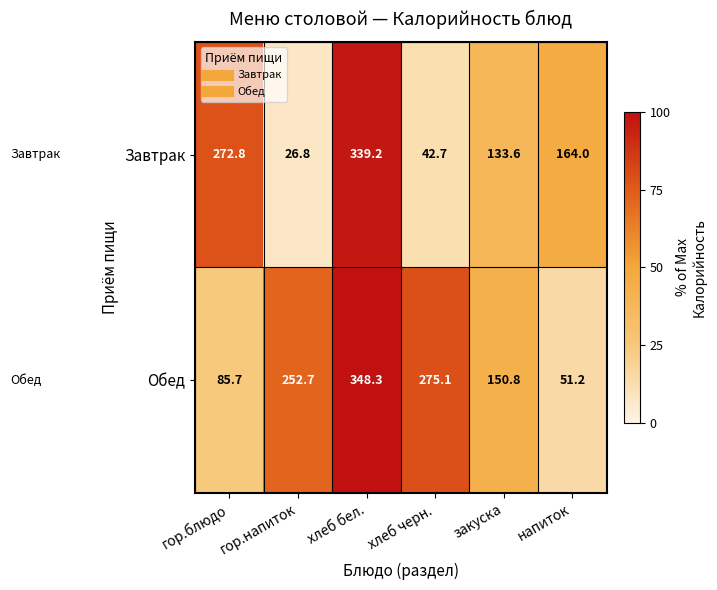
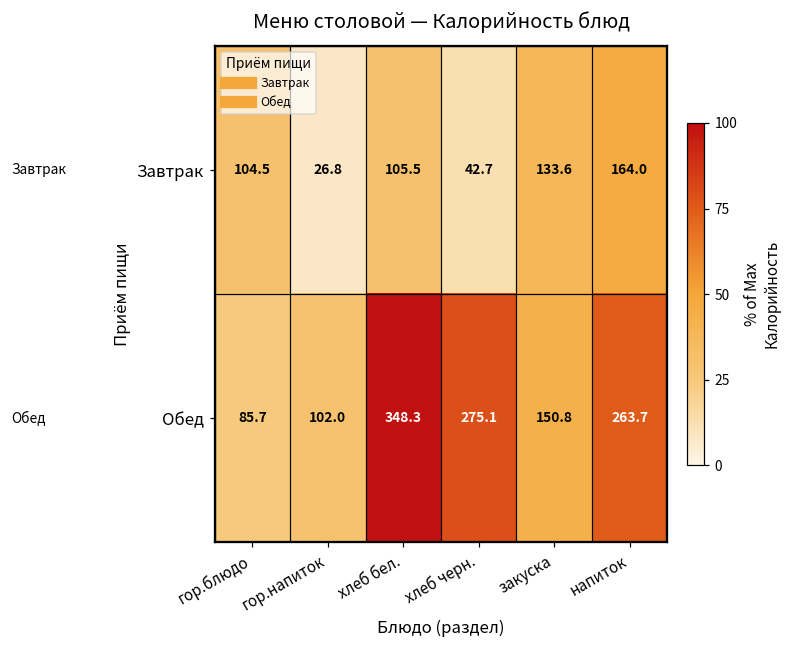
Завтрак, гор.блюдо: 272.8 -> 104.5
Завтрак, хлеб бел.: 339.2 -> 105.5
Обед, гор.напиток: 252.7 -> 102.0
Обед, напиток: 51.2 -> 263.7
